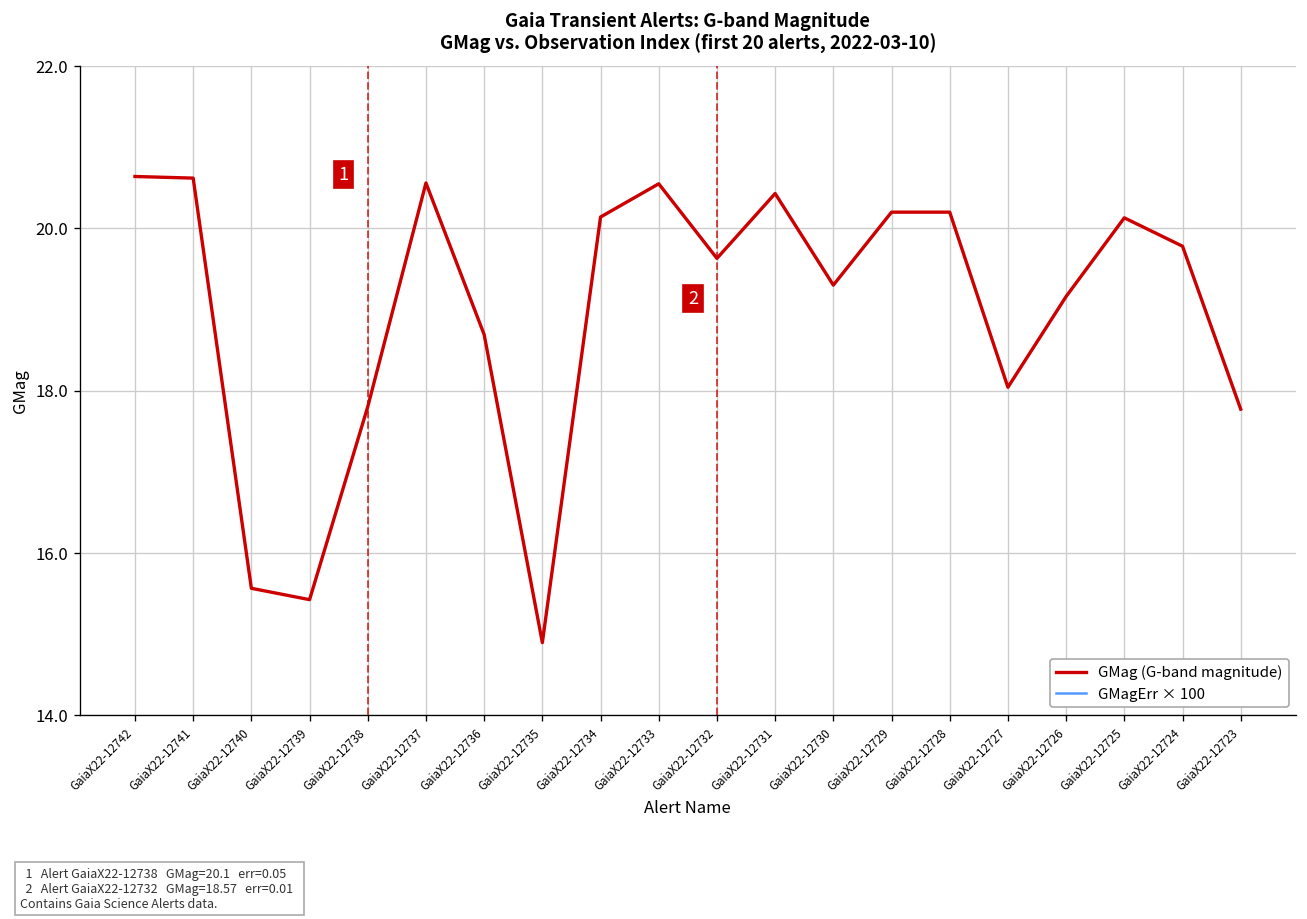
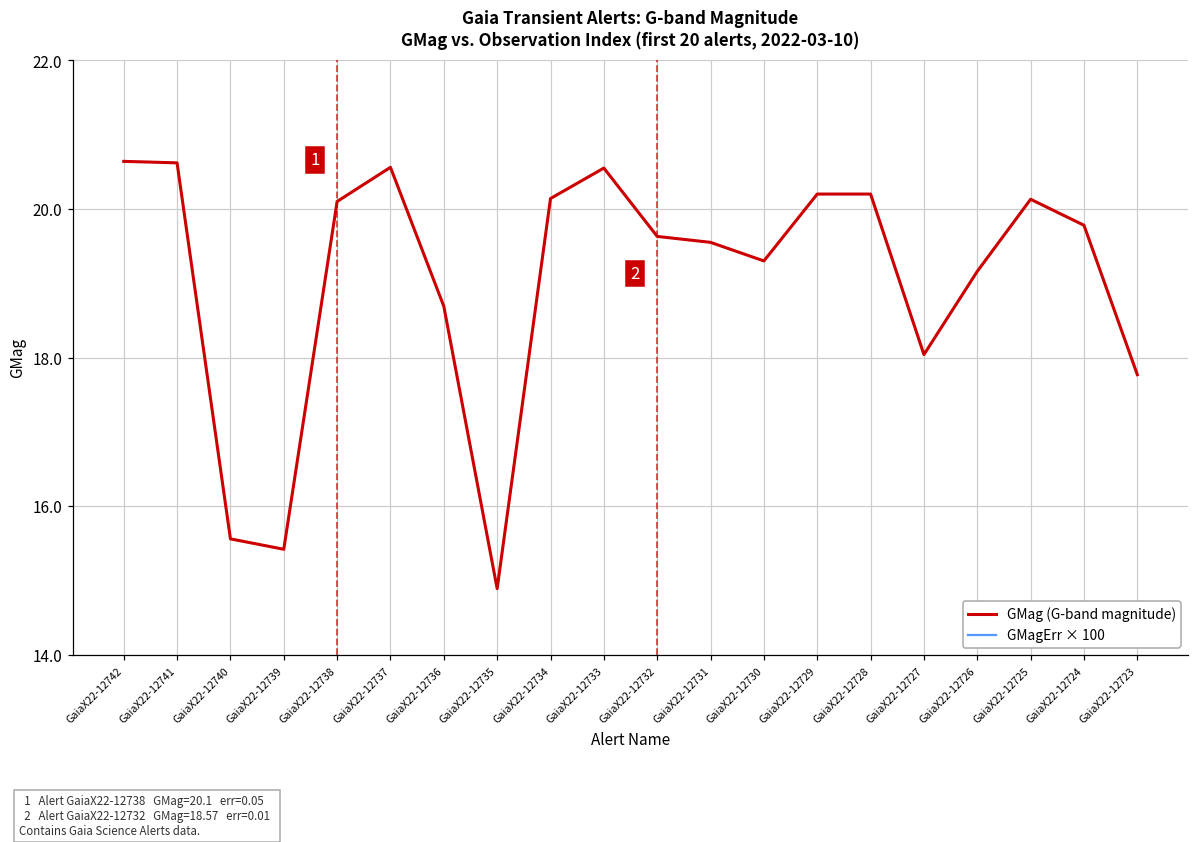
GMag (G-band magnitude), GaiaX22-12738: 17.8 -> 20.1
GMag (G-band magnitude), GaiaX22-12731: 20.4 -> 19.6
